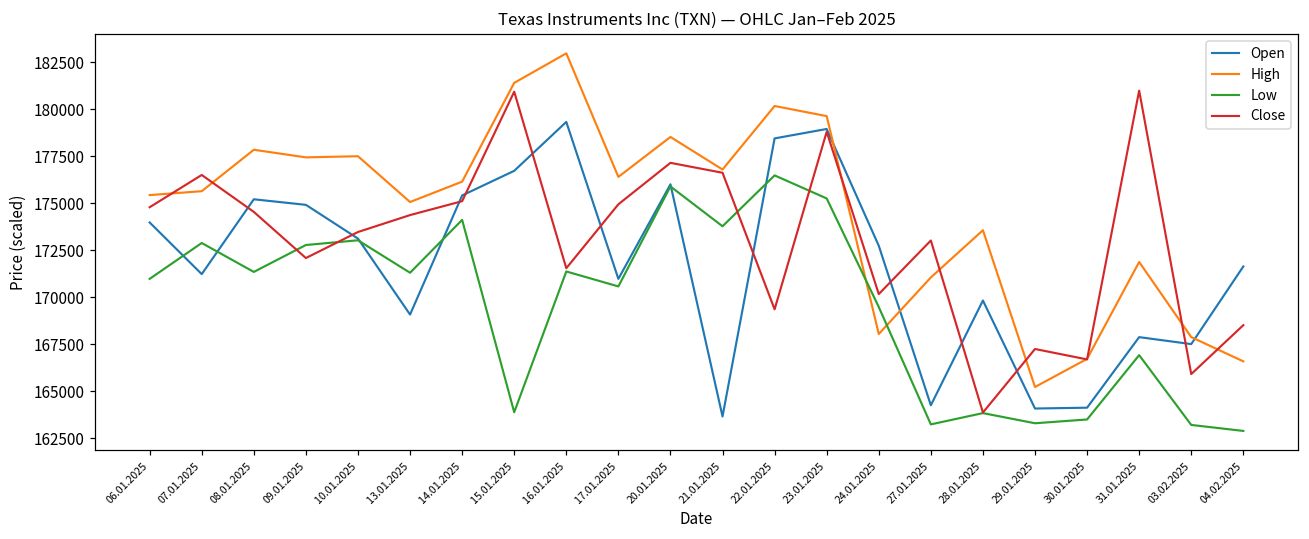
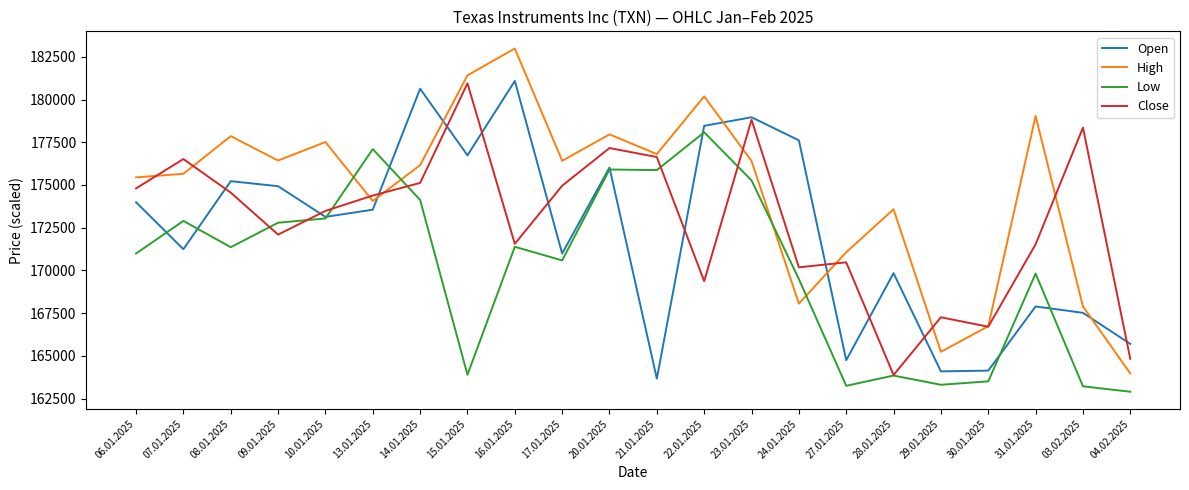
High, 09.01.2025: 177500 -> 176400
Open, 13.01.2025: 169100 -> 173600
High, 13.01.2025: 175100 -> 174100
Low, 13.01.2025: 171300 -> 177100
Open, 14.01.2025: 175400 -> 180600
Open, 16.01.2025: 179300 -> 181100
High, 20.01.2025: 178500 -> 178000
Low, 21.01.2025: 173800 -> 175900
Low, 22.01.2025: 176500 -> 178100
High, 23.01.2025: 179600 -> 176400
Open, 24.01.2025: 172800 -> 177600
Open, 27.01.2025: 164300 -> 164700
Close, 27.01.2025: 173000 -> 170500
High, 31.01.2025: 171900 -> 179000
Low, 31.01.2025: 166900 -> 169800
Close, 31.01.2025: 181000 -> 171500
Close, 03.02.2025: 165900 -> 178400
Open, 04.02.2025: 171600 -> 165700
High, 04.02.2025: 166600 -> 164000
Close, 04.02.2025: 168500 -> 164800
